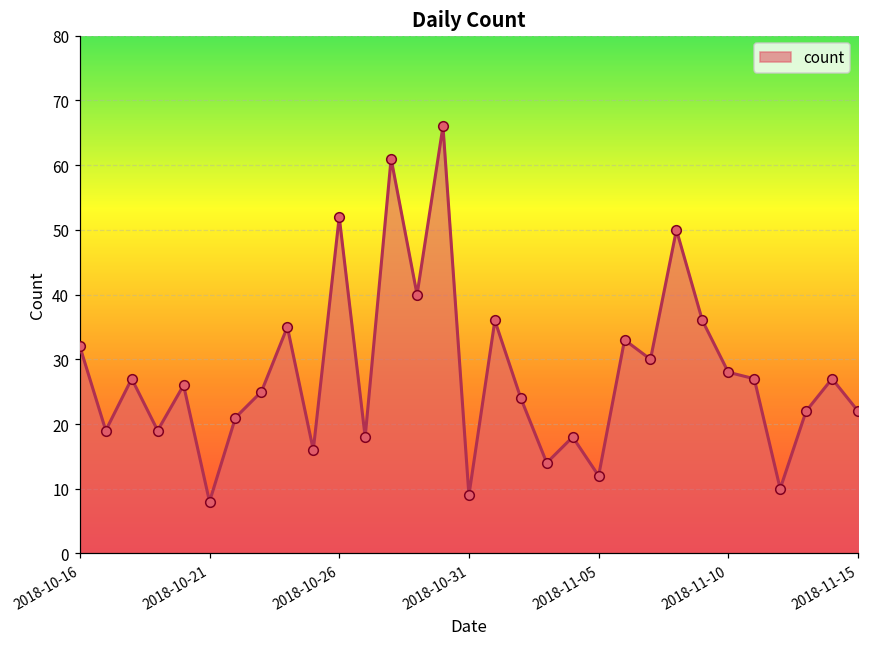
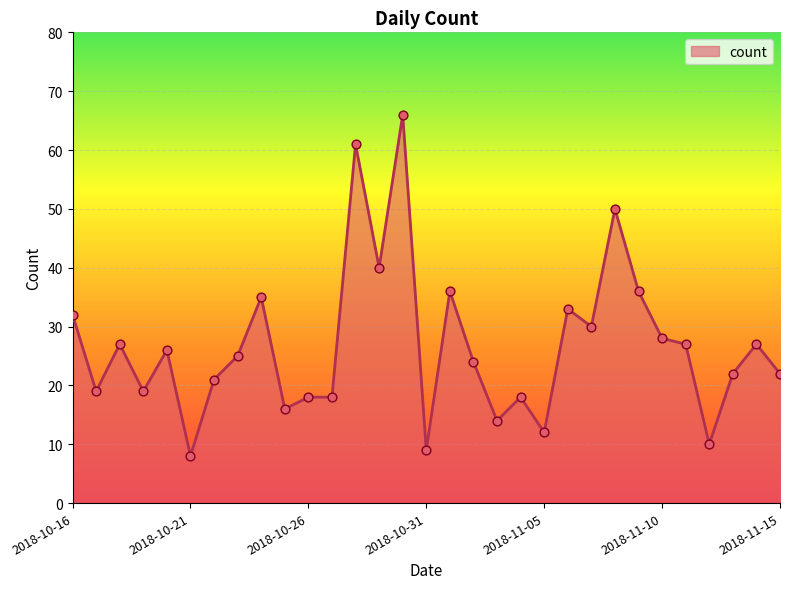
2018-10-26: 52 -> 18
